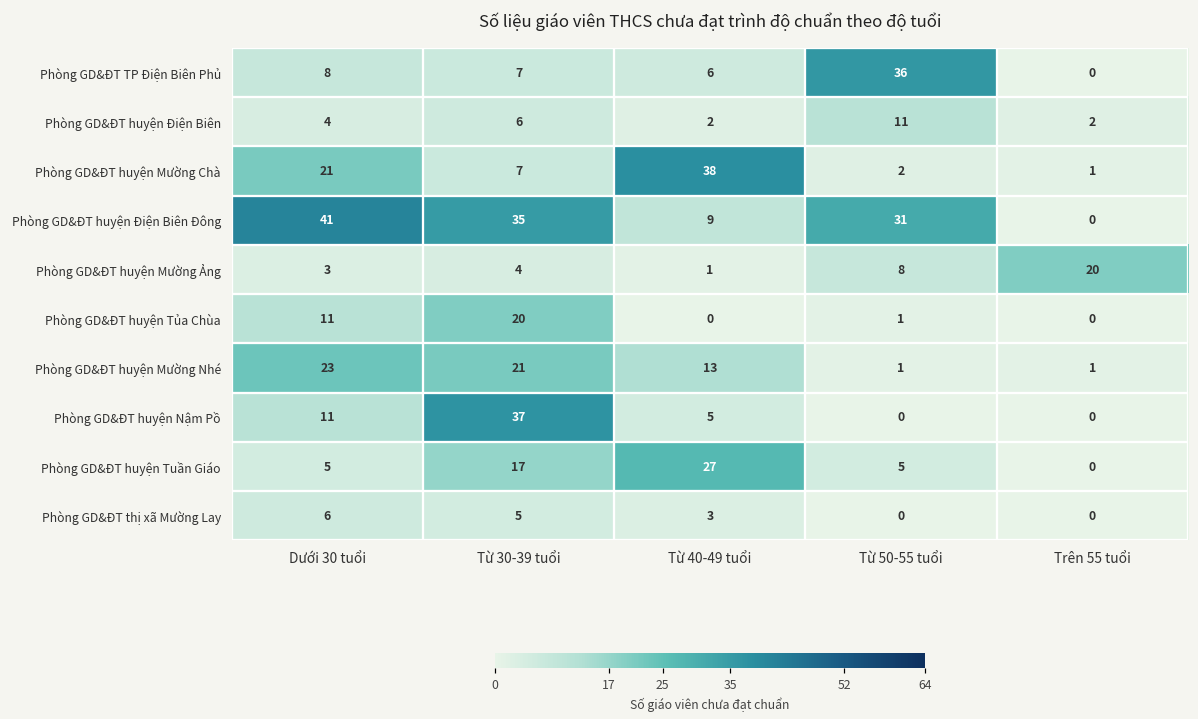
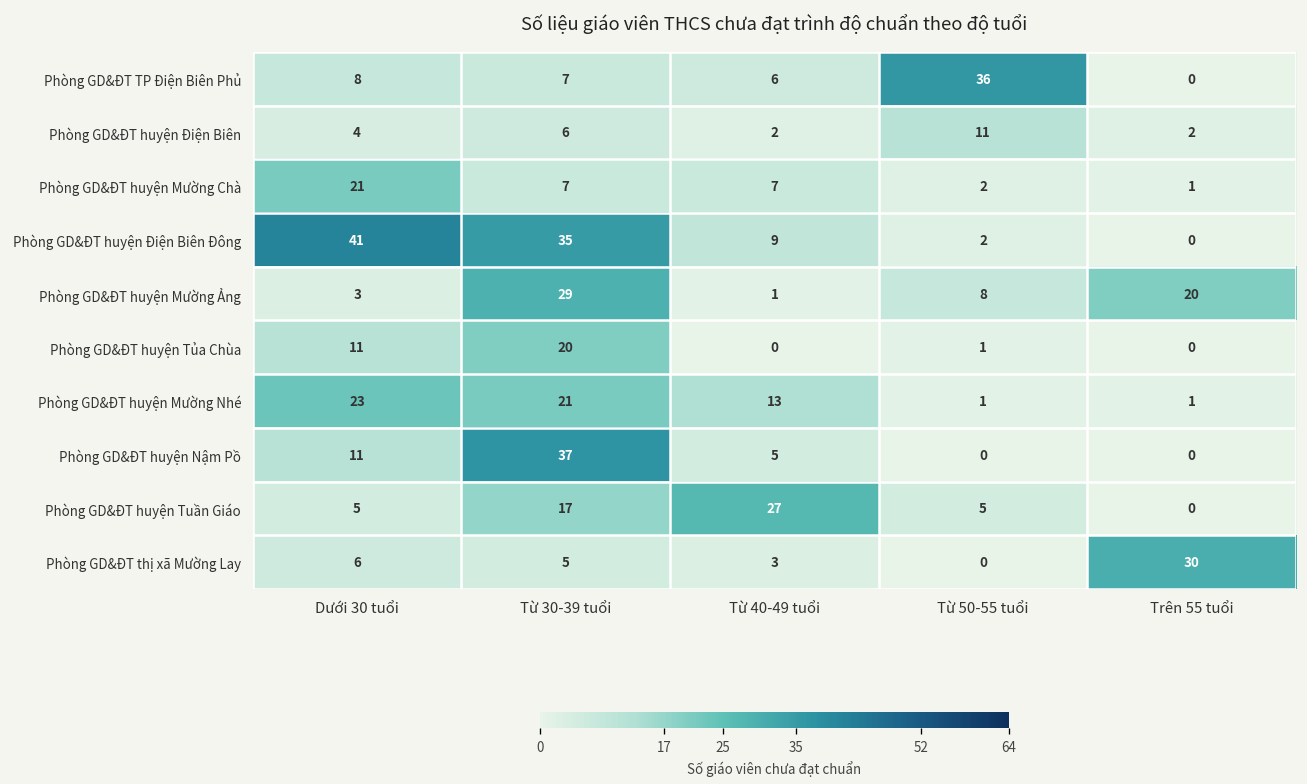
Phòng GD&ĐT huyện Mường Chà, Từ 40-49 tuổi: 38 -> 7
Phòng GD&ĐT huyện Điện Biên Đông, Từ 50-55 tuổi: 31 -> 2
Phòng GD&ĐT huyện Mường Ảng, Từ 30-39 tuổi: 4 -> 29
Phòng GD&ĐT thị xã Mường Lay, Trên 55 tuổi: 0 -> 30
